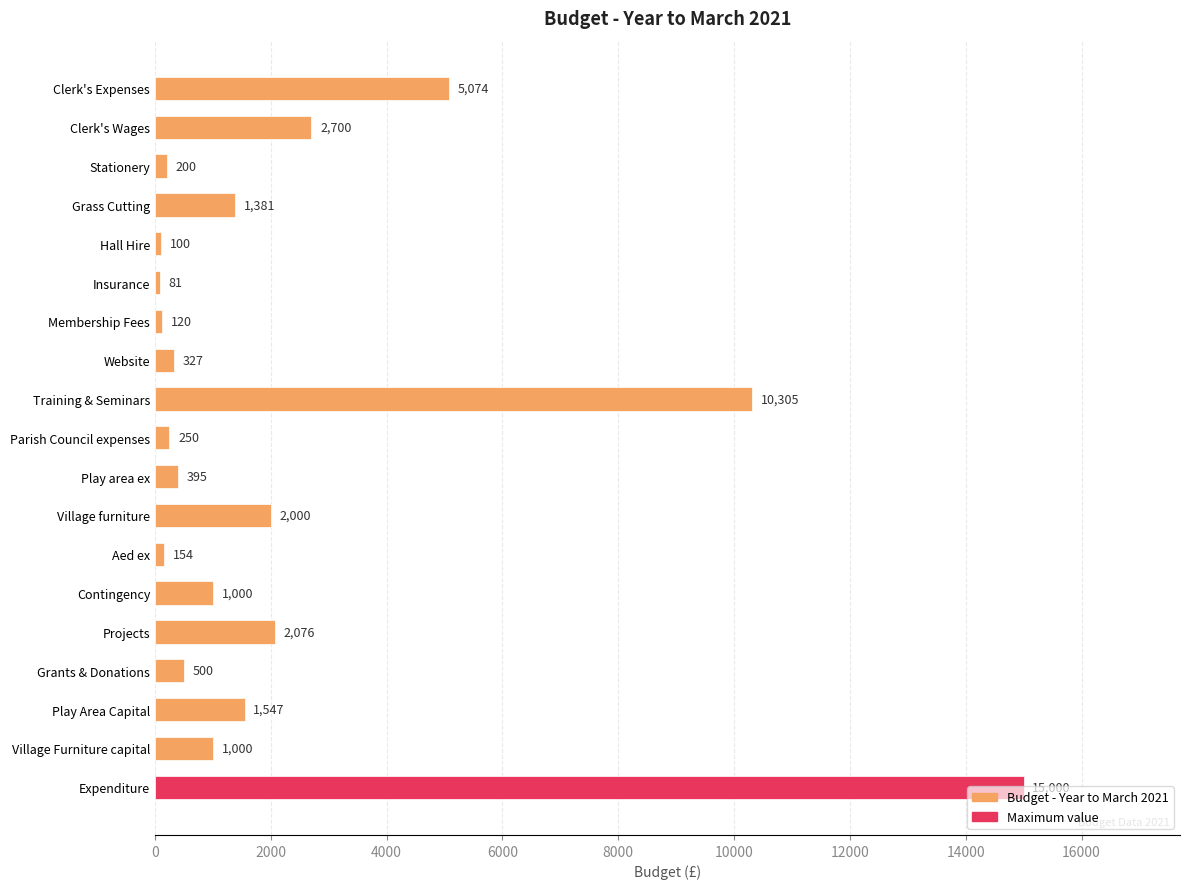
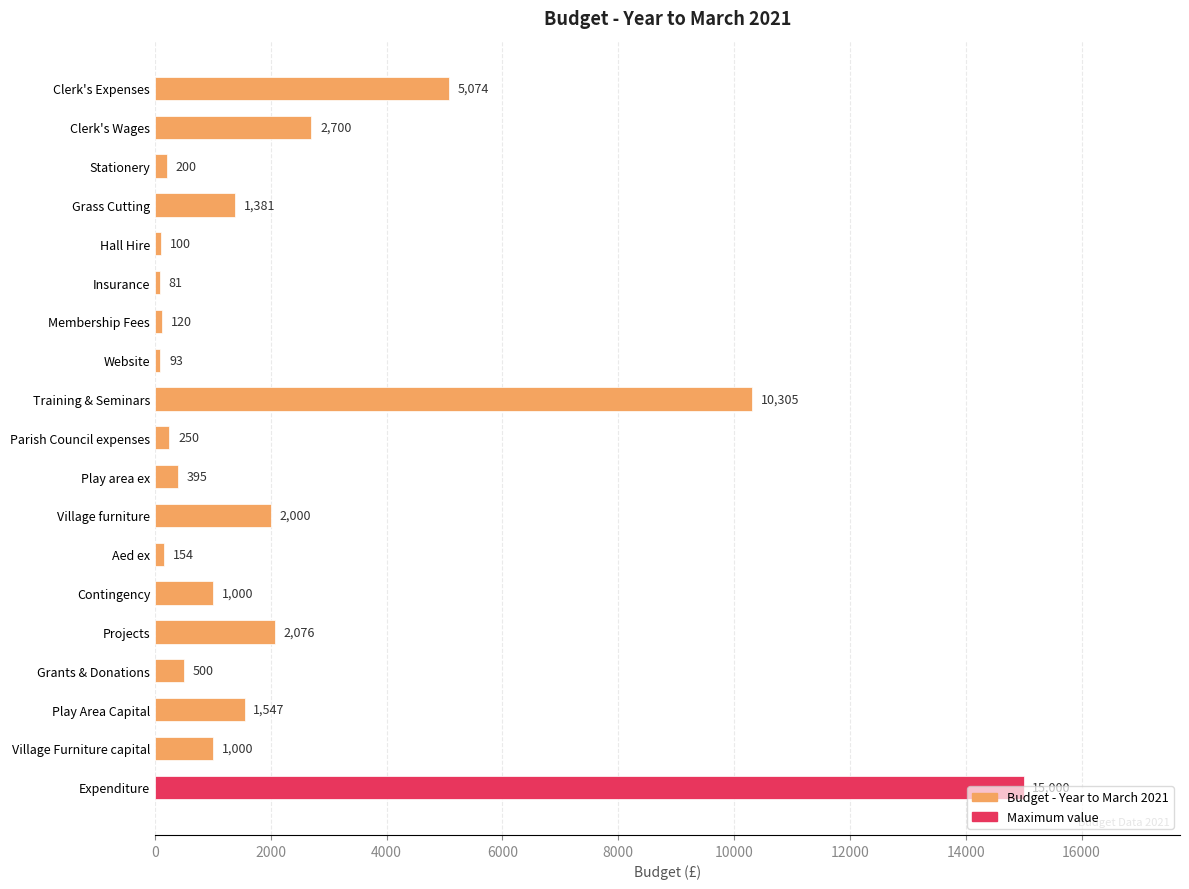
Website: 327 -> 93
